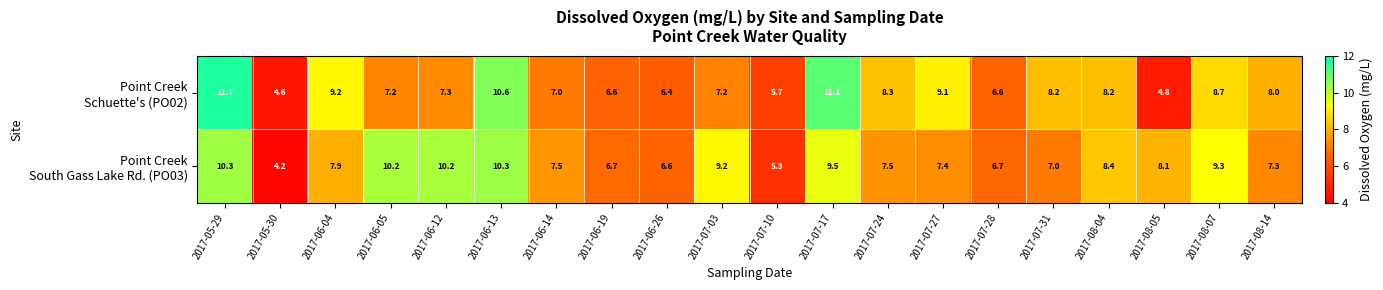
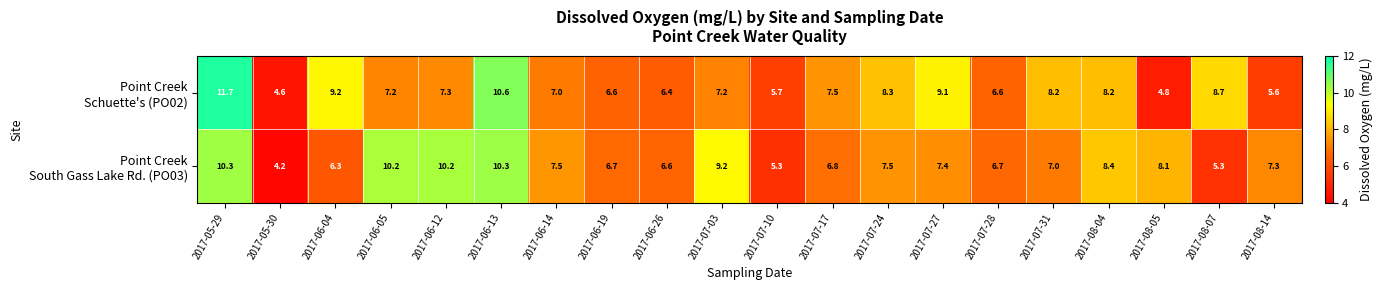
Point Creek Schuette's (PO02), 2017-07-17: 11.1 -> 7.5
Point Creek Schuette's (PO02), 2017-08-14: 8.0 -> 5.6
Point Creek South Gass Lake Rd. (PO03), 2017-06-04: 7.9 -> 6.3
Point Creek South Gass Lake Rd. (PO03), 2017-07-17: 9.5 -> 6.8
Point Creek South Gass Lake Rd. (PO03), 2017-08-07: 9.3 -> 5.3
